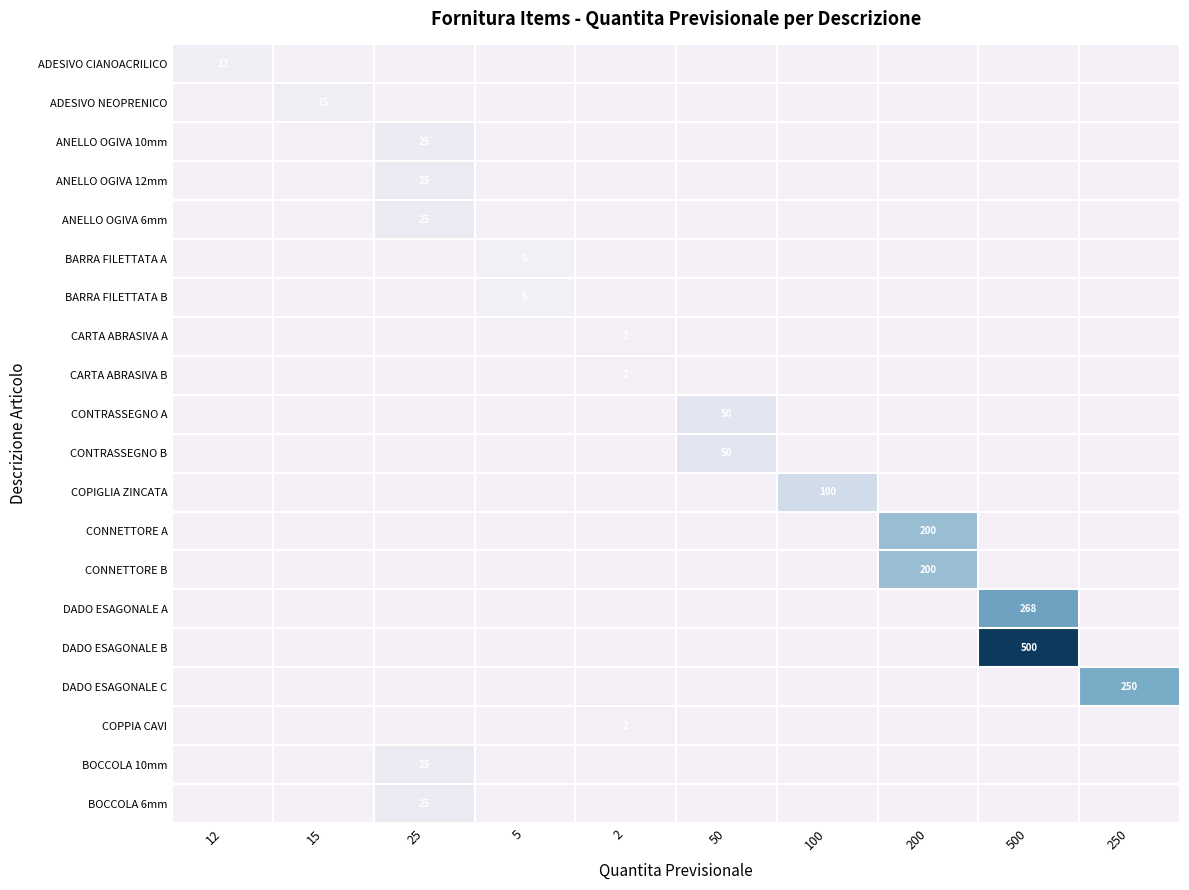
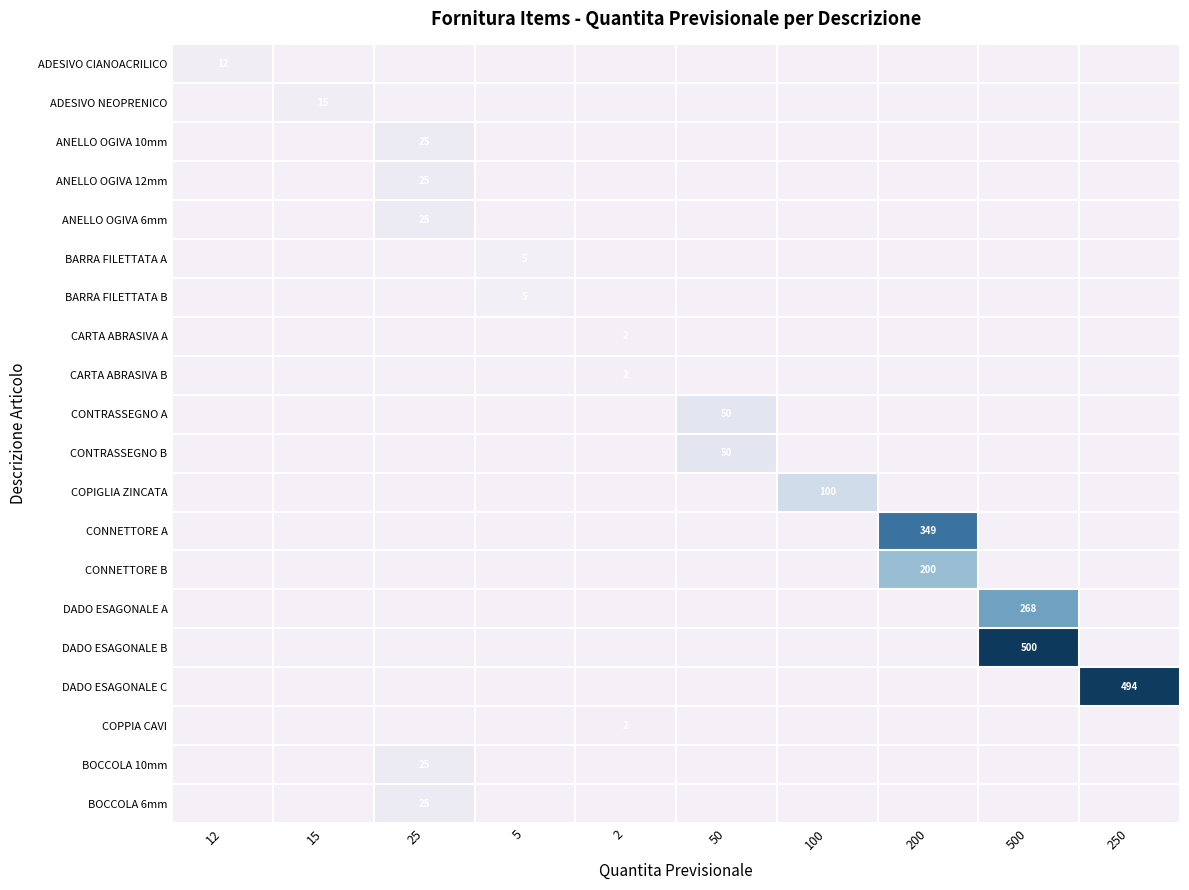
CONNETTORE A, 200: 200 -> 349
DADO ESAGONALE C, 250: 250 -> 494
